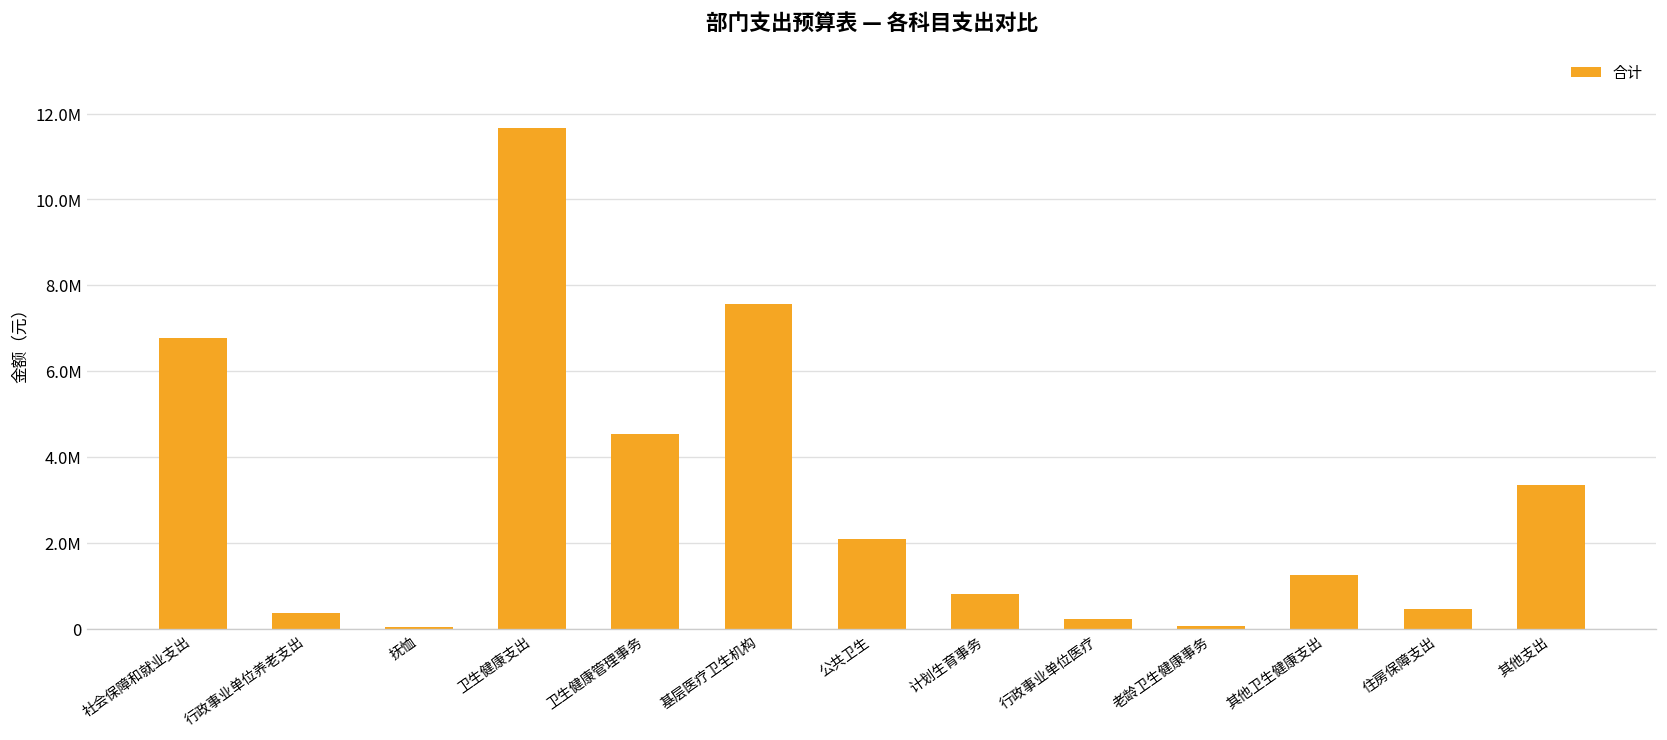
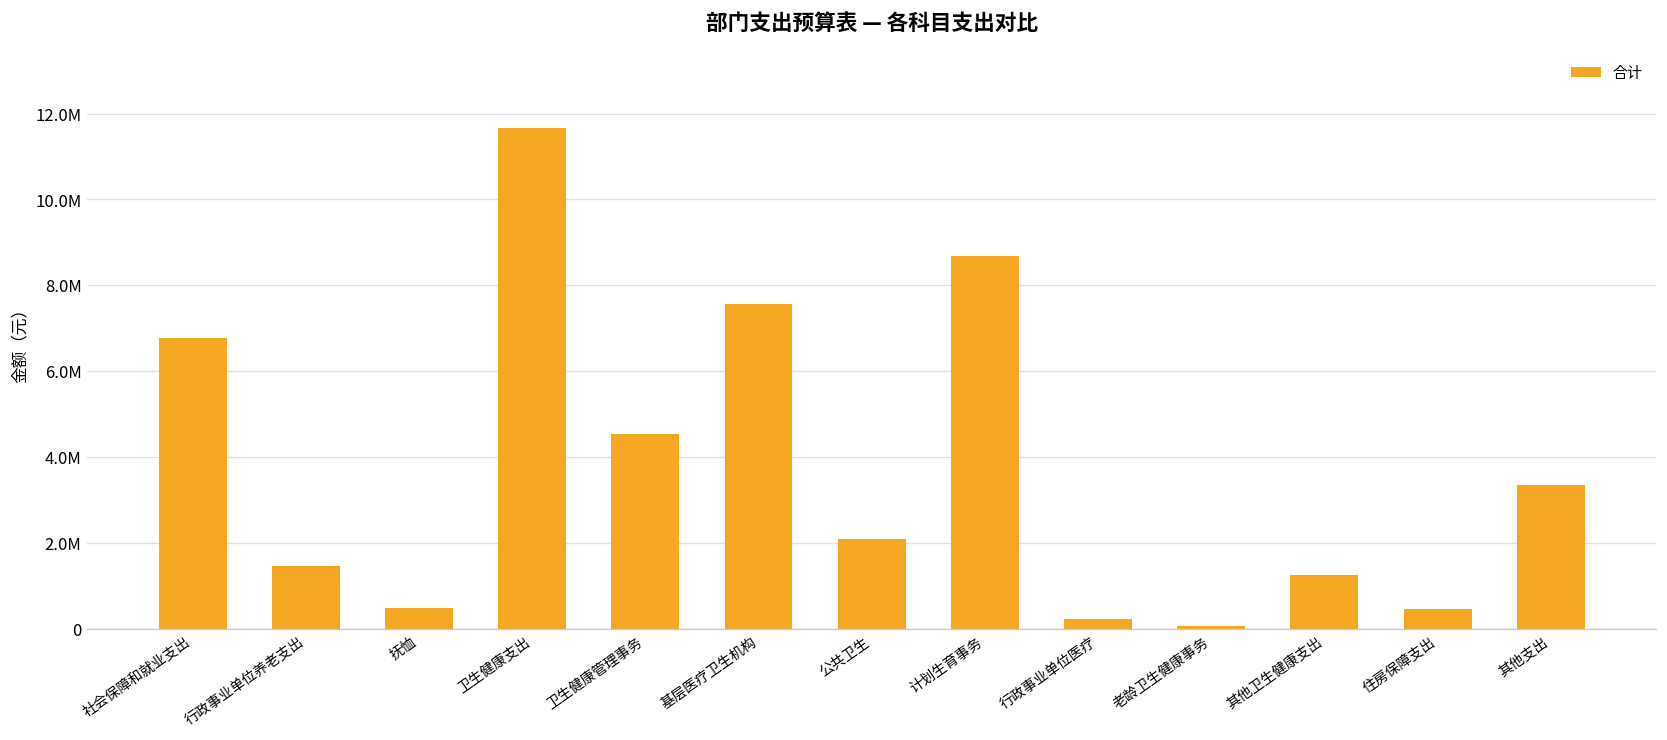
行政事业单位养老支出: 400000 -> 1500000
抚恤: 0 -> 500000
计划生育事务: 800000 -> 8700000
